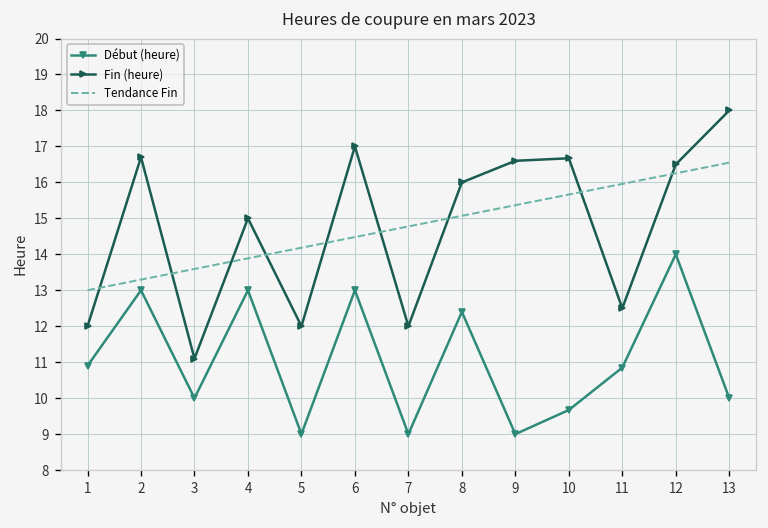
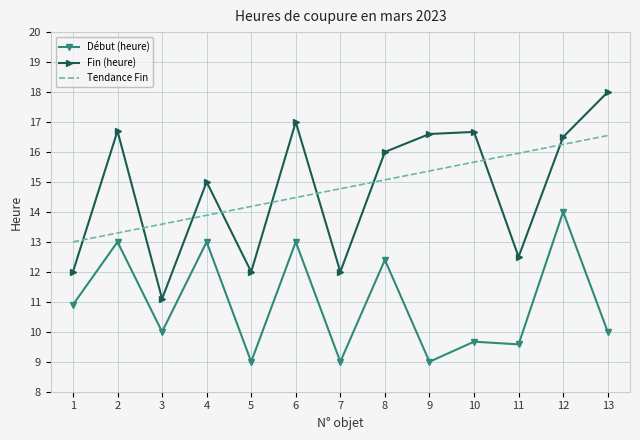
Début (heure), 11: 10.9 -> 9.6
